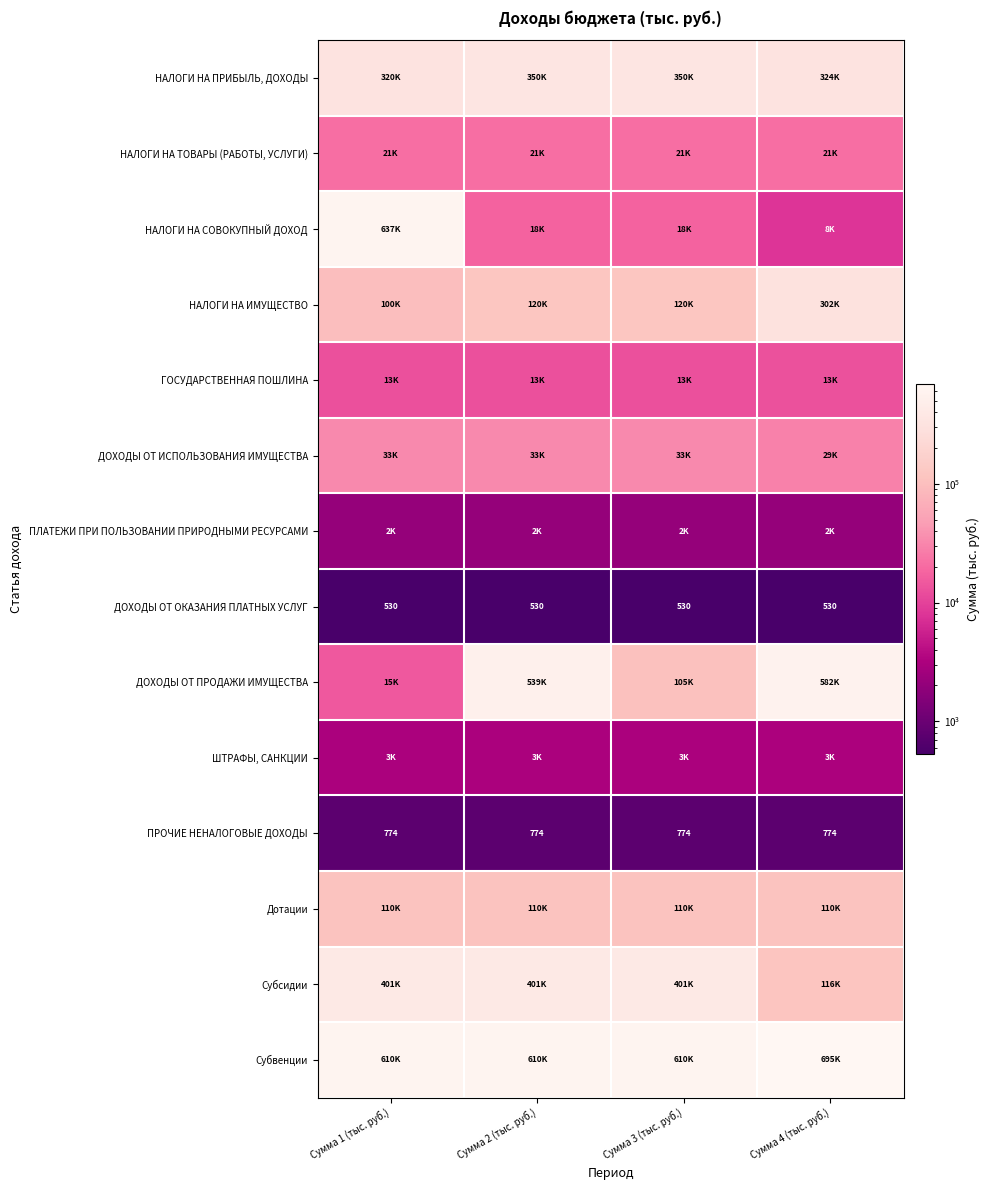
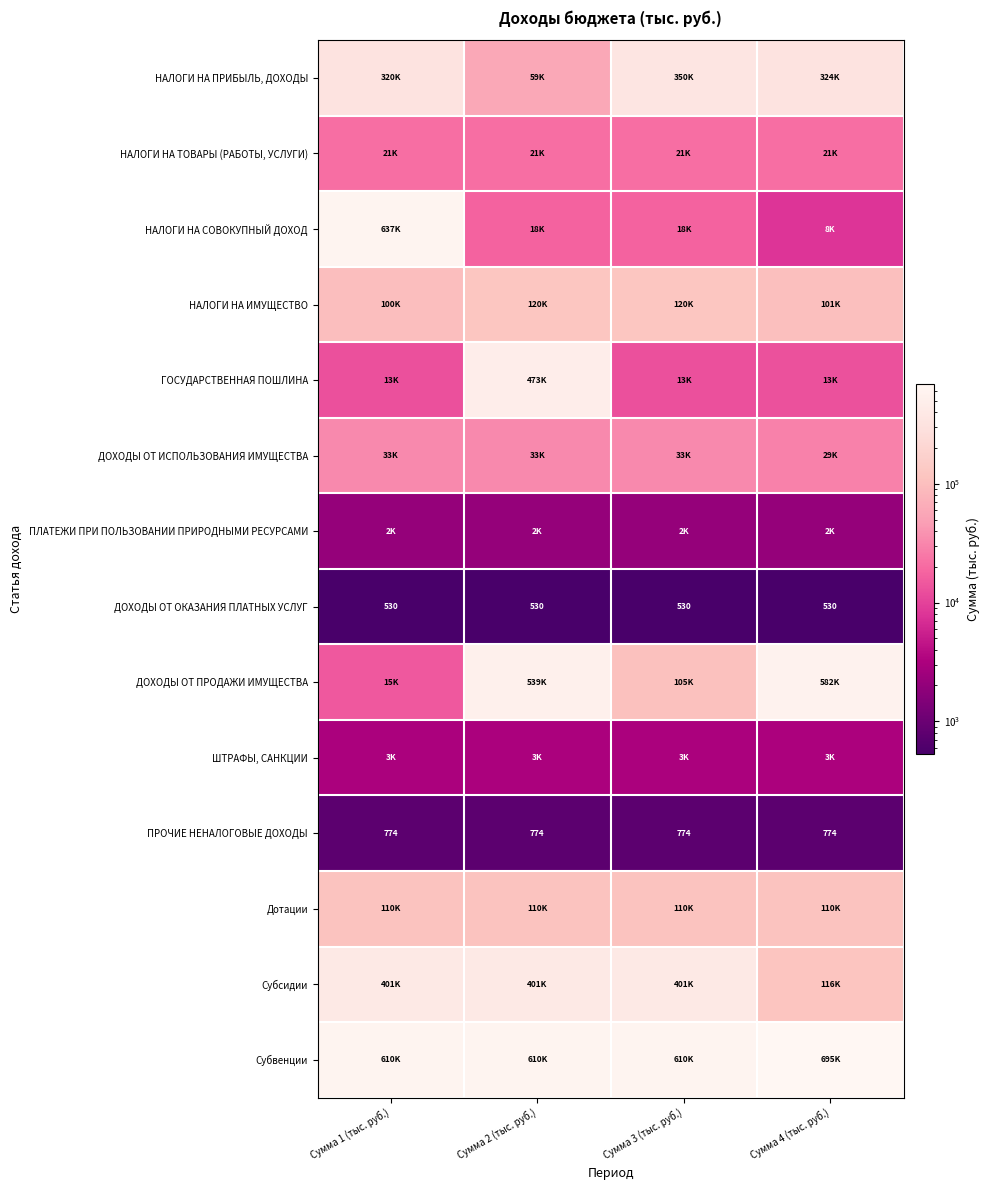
НАЛОГИ НА ПРИБЫЛЬ, ДОХОДЫ, Сумма 2 (тыс. руб.): 350K -> 59K
НАЛОГИ НА ИМУЩЕСТВО, Сумма 4 (тыс. руб.): 302K -> 101K
ГОСУДАРСТВЕННАЯ ПОШЛИНА, Сумма 2 (тыс. руб.): 13K -> 473K
